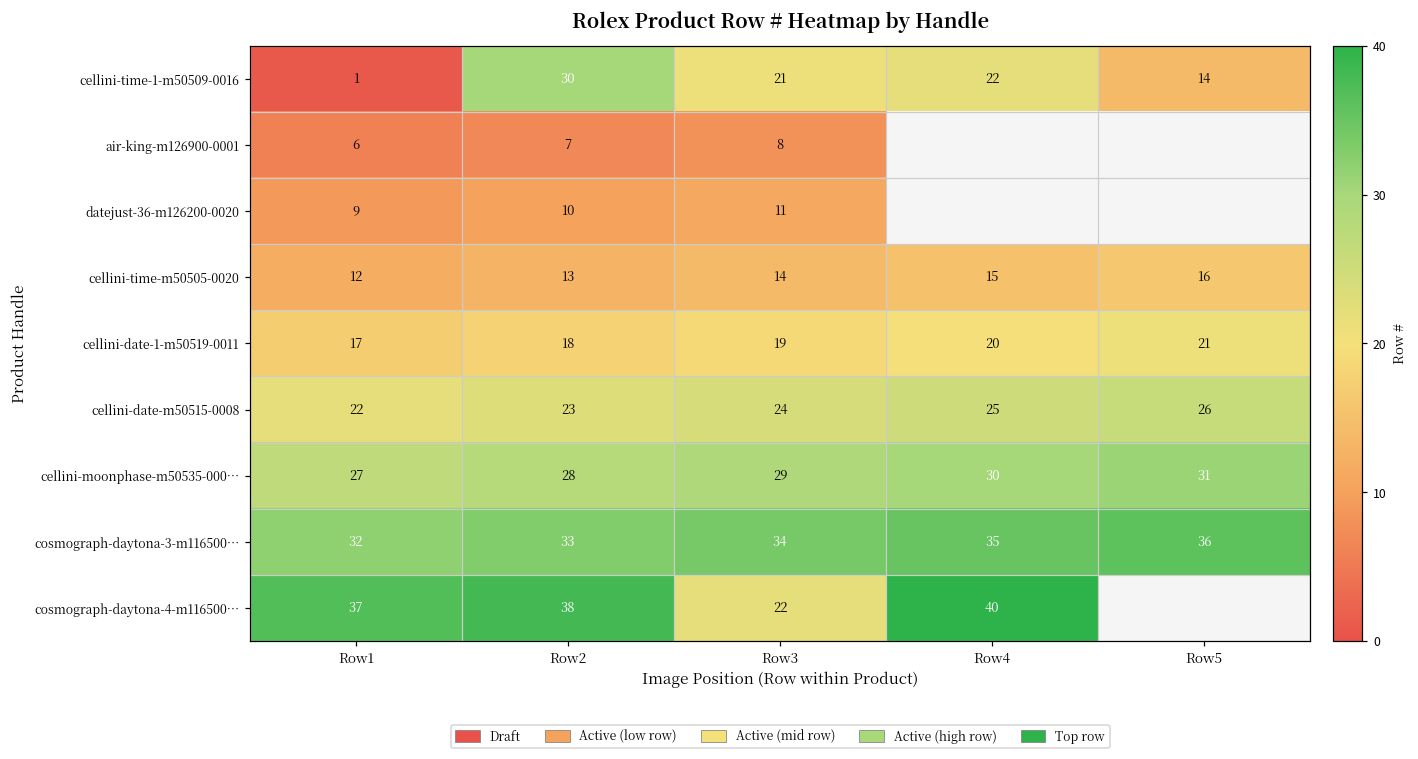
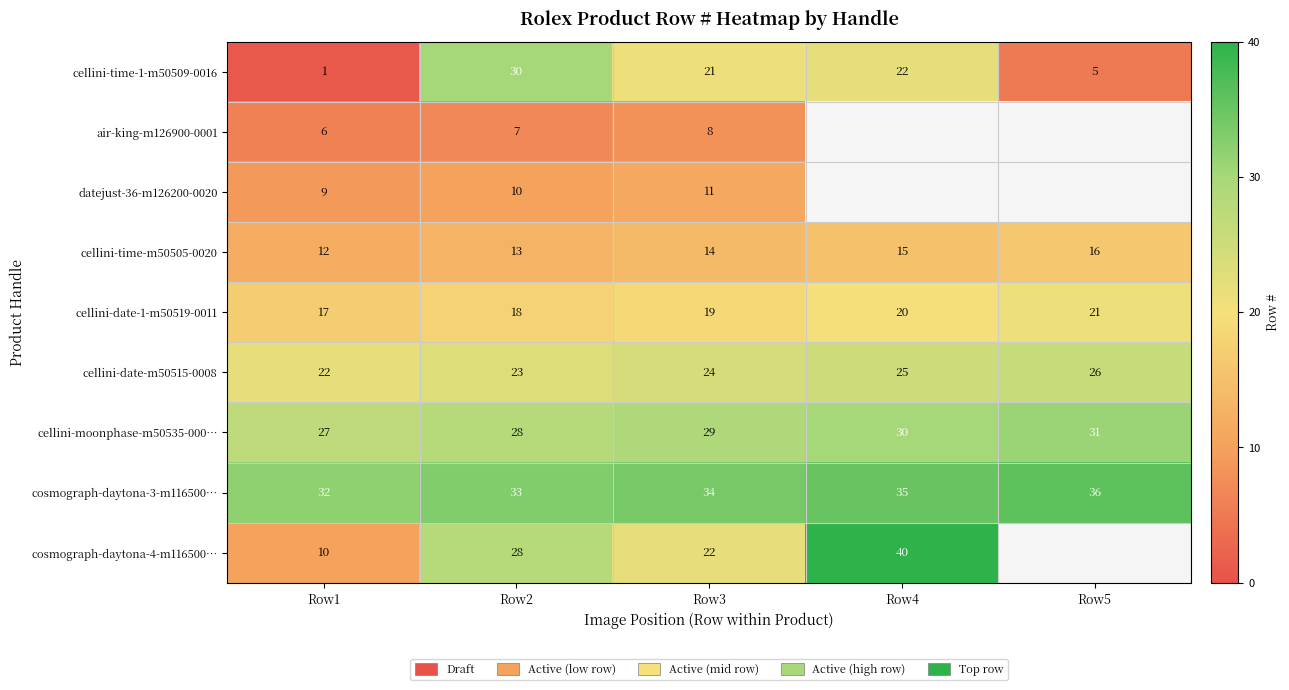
cellini-time-1-m50509-0016, Row5: 14 -> 5
cosmograph-daytona-4-m116500…, Row1: 37 -> 10
cosmograph-daytona-4-m116500…, Row2: 38 -> 28
